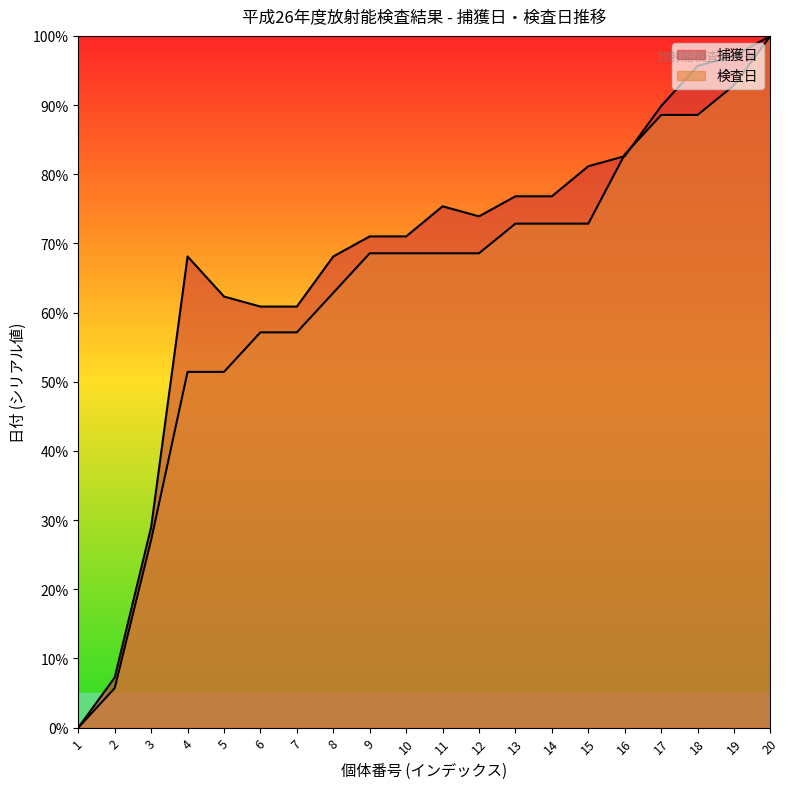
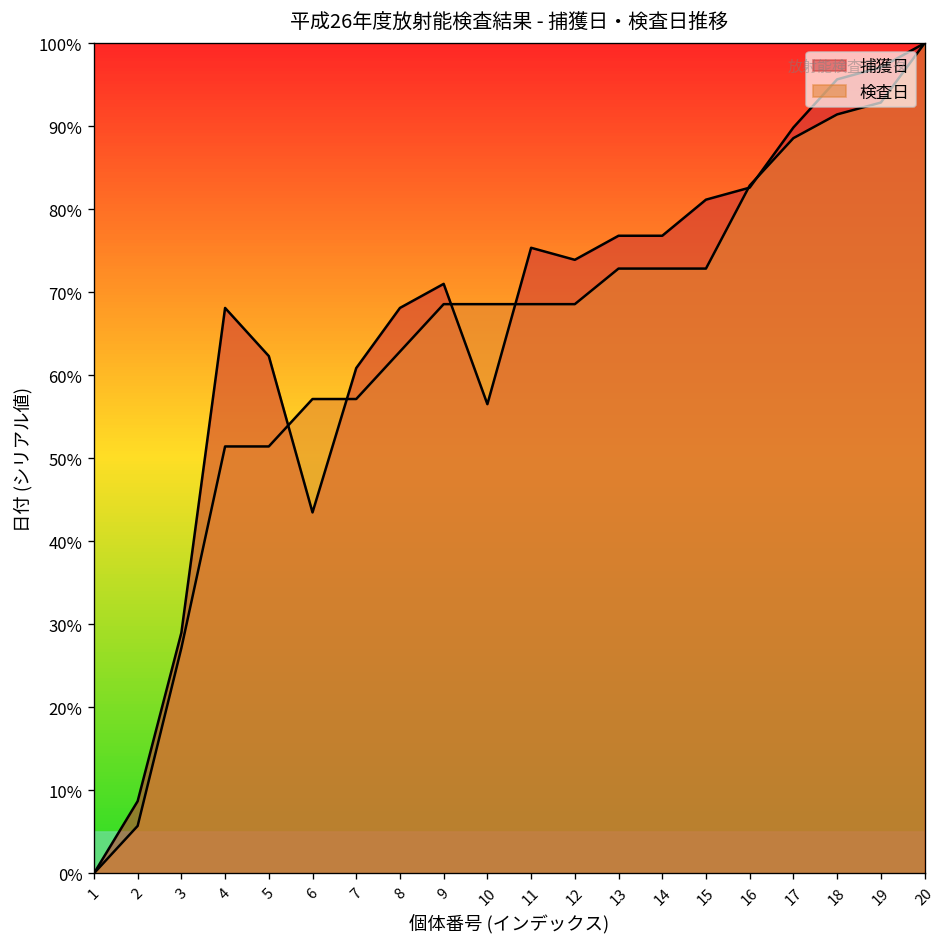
捕獲日, 2: 7% -> 9%
捕獲日, 6: 61% -> 43%
捕獲日, 10: 71% -> 57%
検査日, 18: 89% -> 91%
